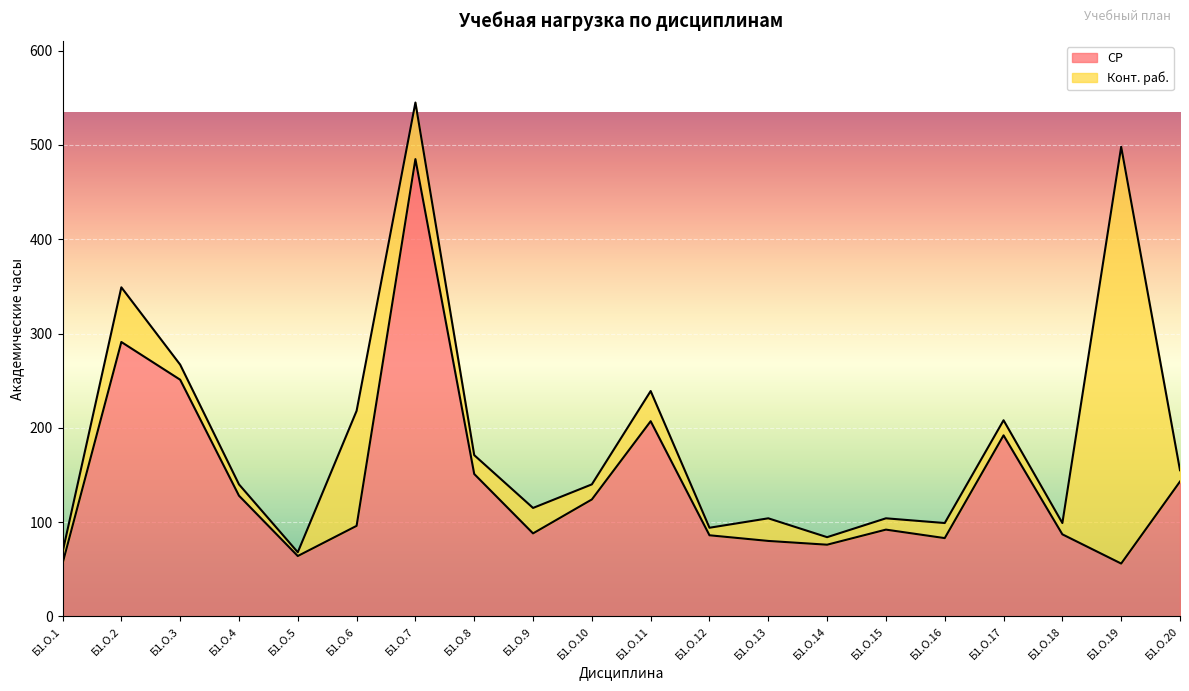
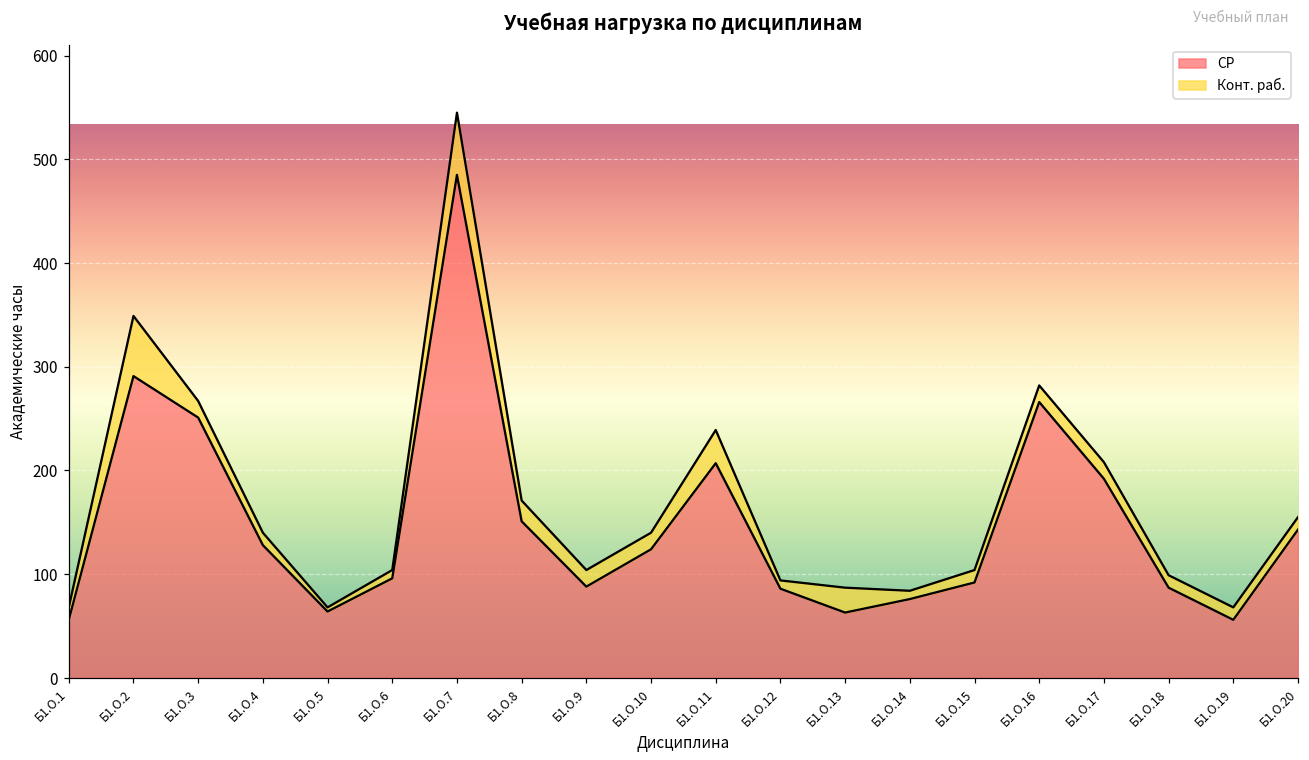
Конт. раб., Б1.О.6: 120 -> 10
Конт. раб., Б1.О.9: 30 -> 20
СР, Б1.О.13: 80 -> 60
СР, Б1.О.16: 80 -> 270
Конт. раб., Б1.О.19: 440 -> 10
